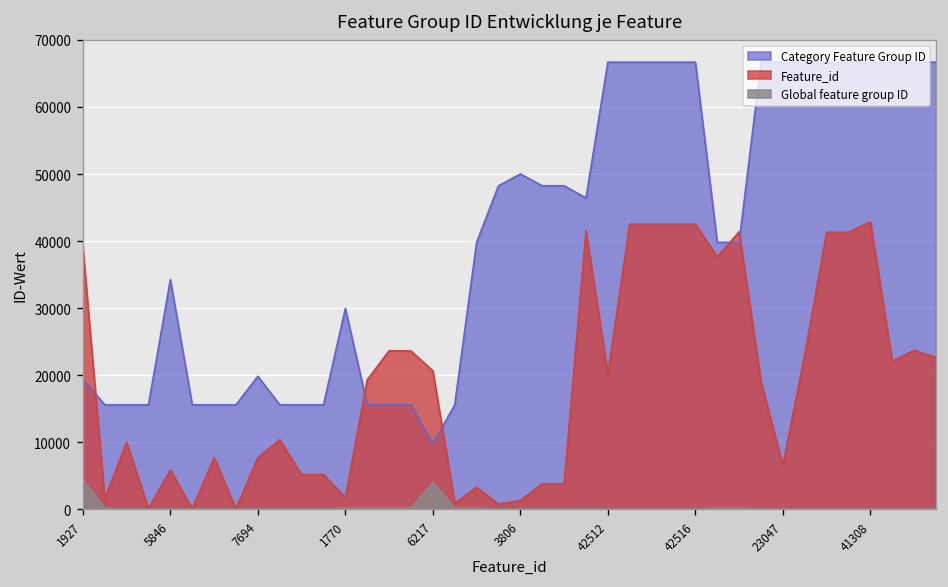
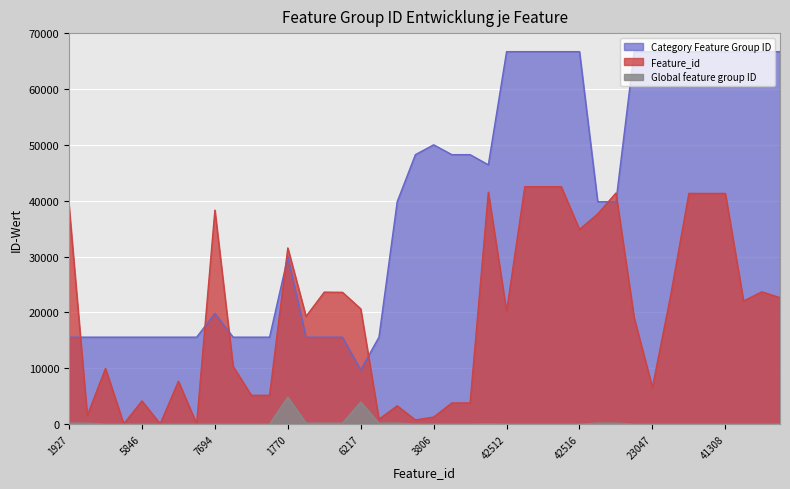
Category Feature Group ID, 1927: 19000 -> 16000
Global feature group ID, 1927: 4000 -> 0
Category Feature Group ID, 5846: 34000 -> 16000
Feature_id, 5846: 6000 -> 4000
Feature_id, 7694: 8000 -> 38000
Feature_id, 1770: 2000 -> 32000
Global feature group ID, 1770: 0 -> 5000
Feature_id, 42516: 43000 -> 35000
Feature_id, 41308: 43000 -> 41000
